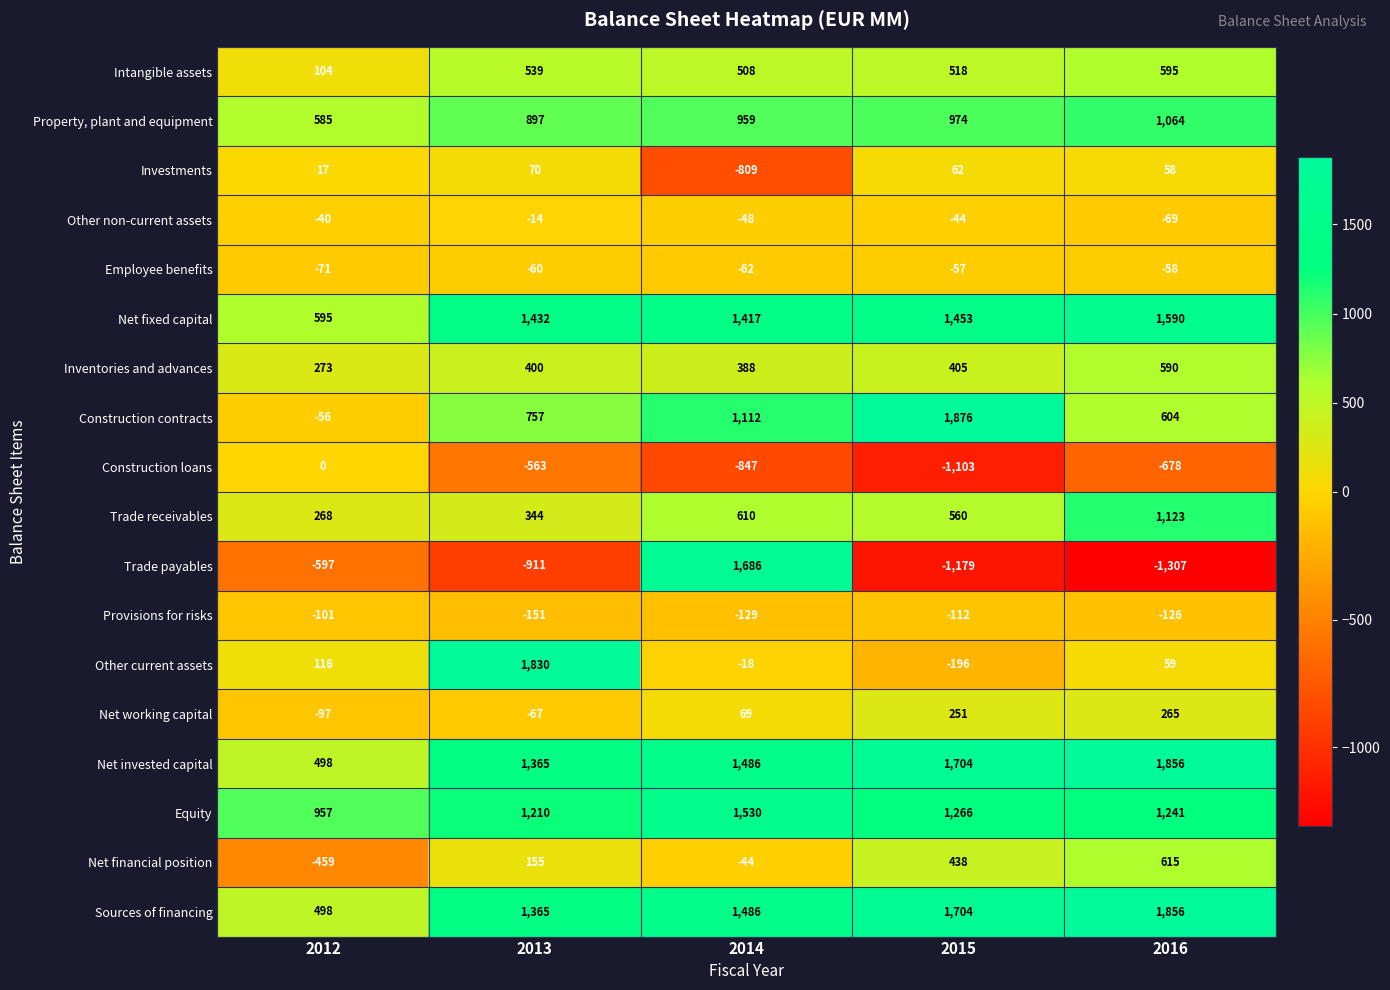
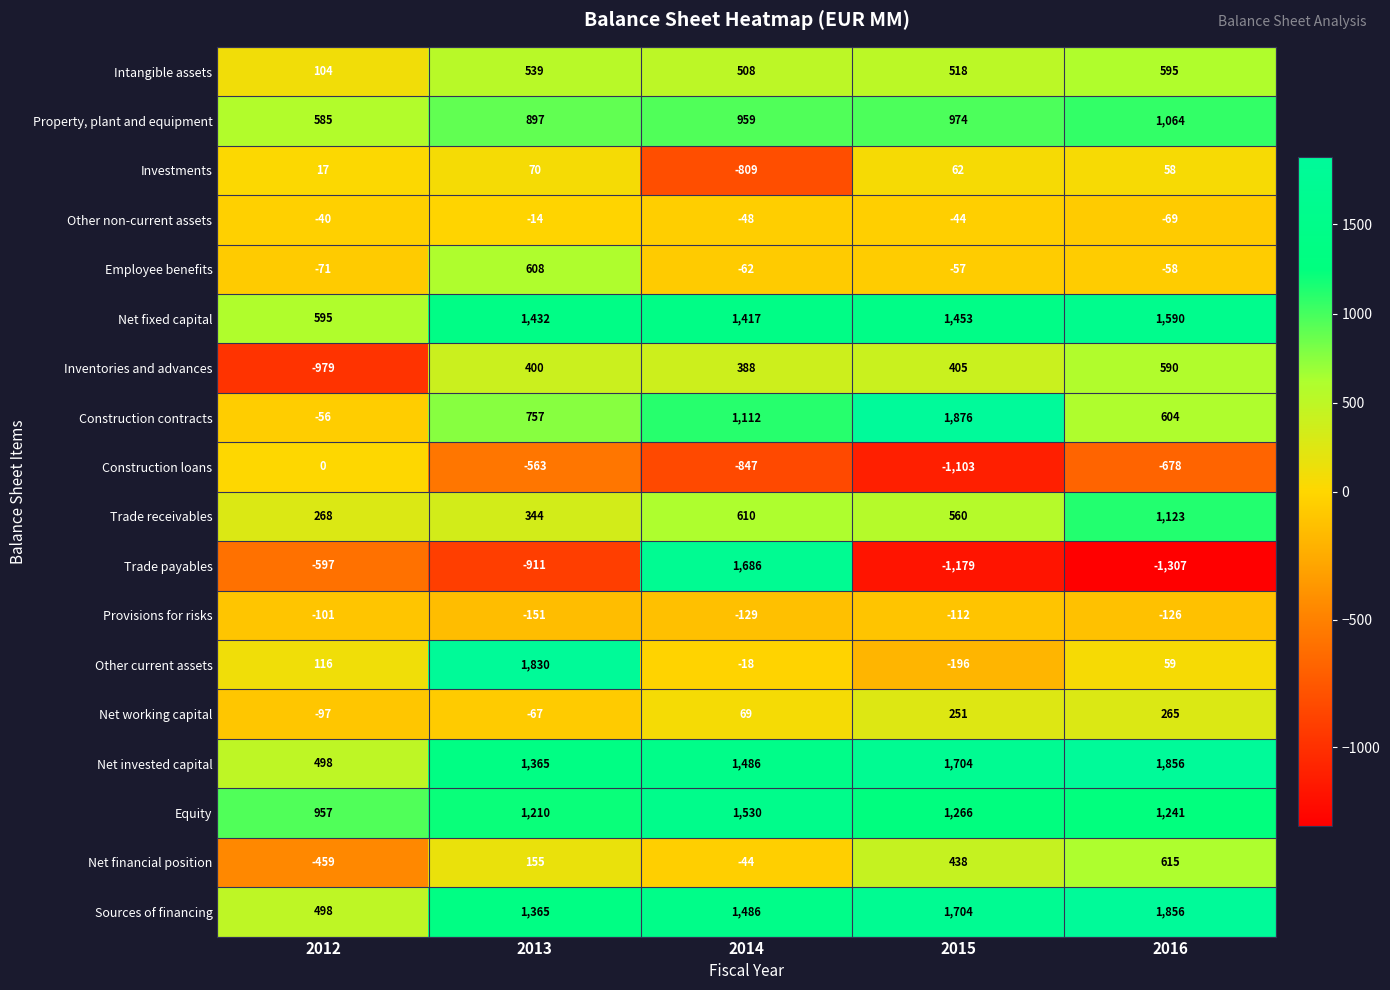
Employee benefits, 2013: -60 -> 608
Inventories and advances, 2012: 273 -> -979
